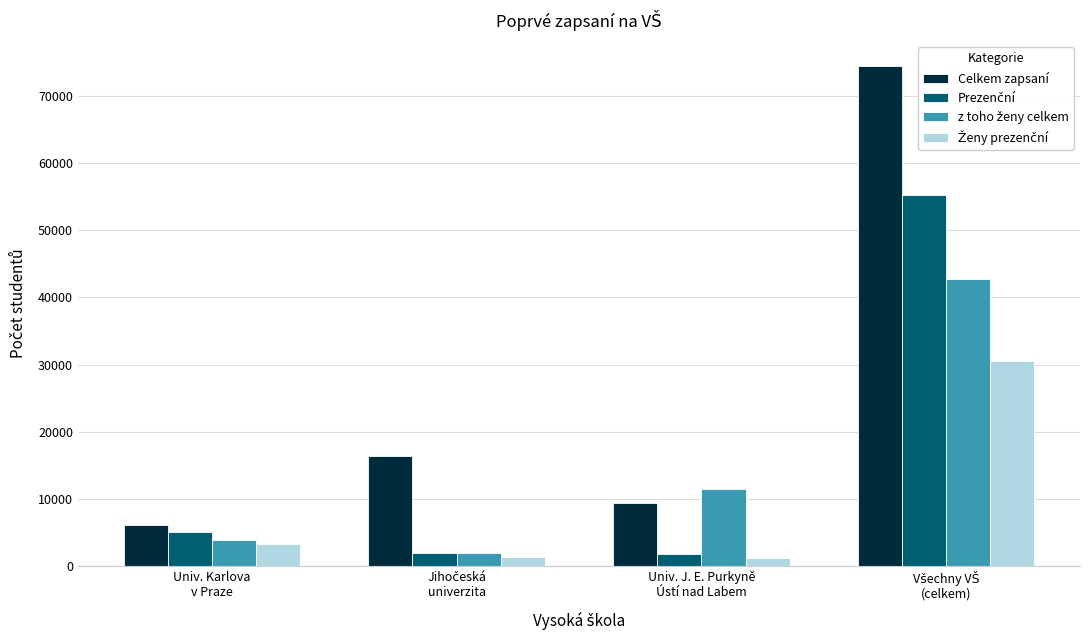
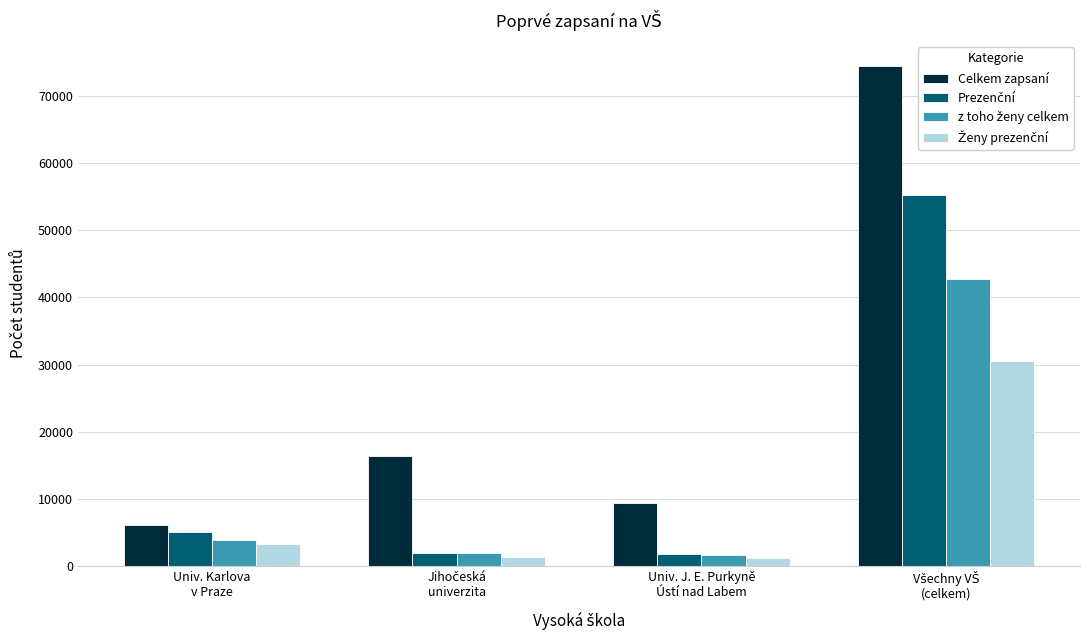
z toho ženy celkem, Univ. J. E. Purkyně Ústí nad Labem: 11000 -> 2000
